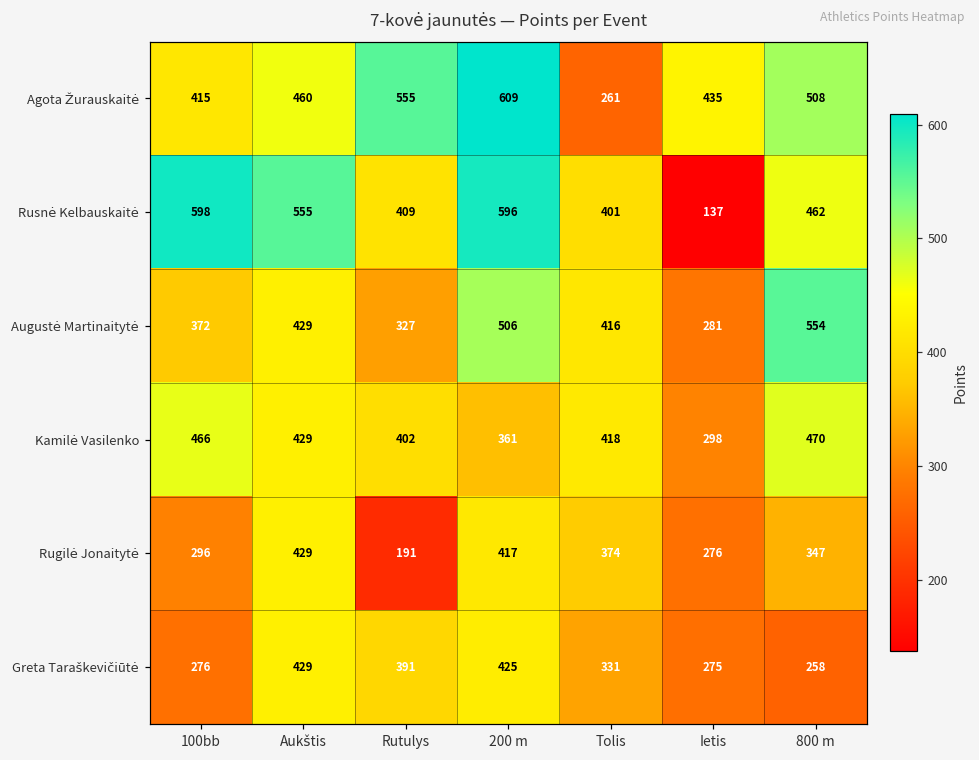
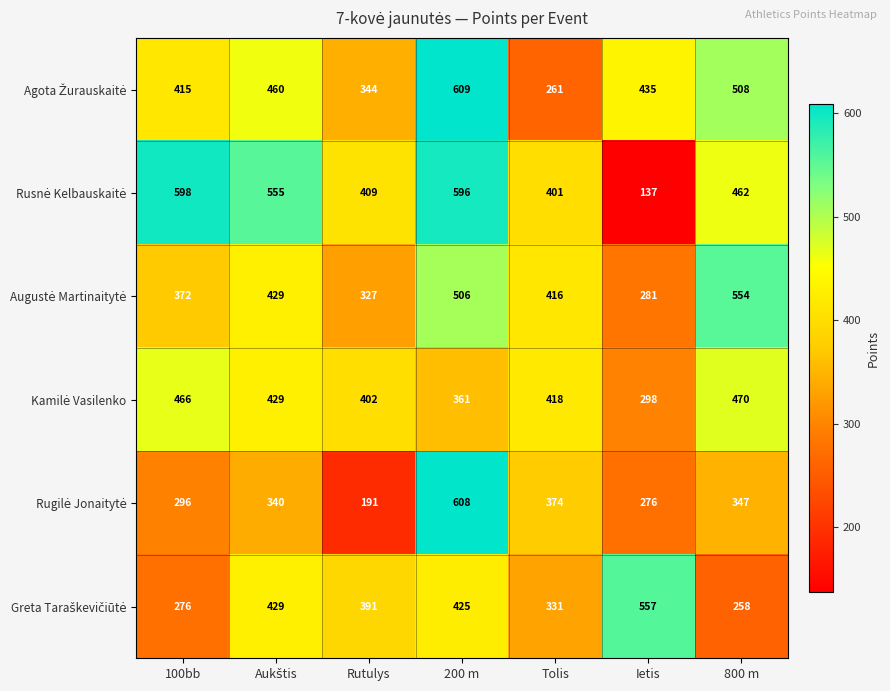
Agota Žurauskaitė, Rutulys: 555 -> 344
Rugilė Jonaitytė, Aukštis: 429 -> 340
Rugilė Jonaitytė, 200 m: 417 -> 608
Greta Taraškevičiūtė, Ietis: 275 -> 557
